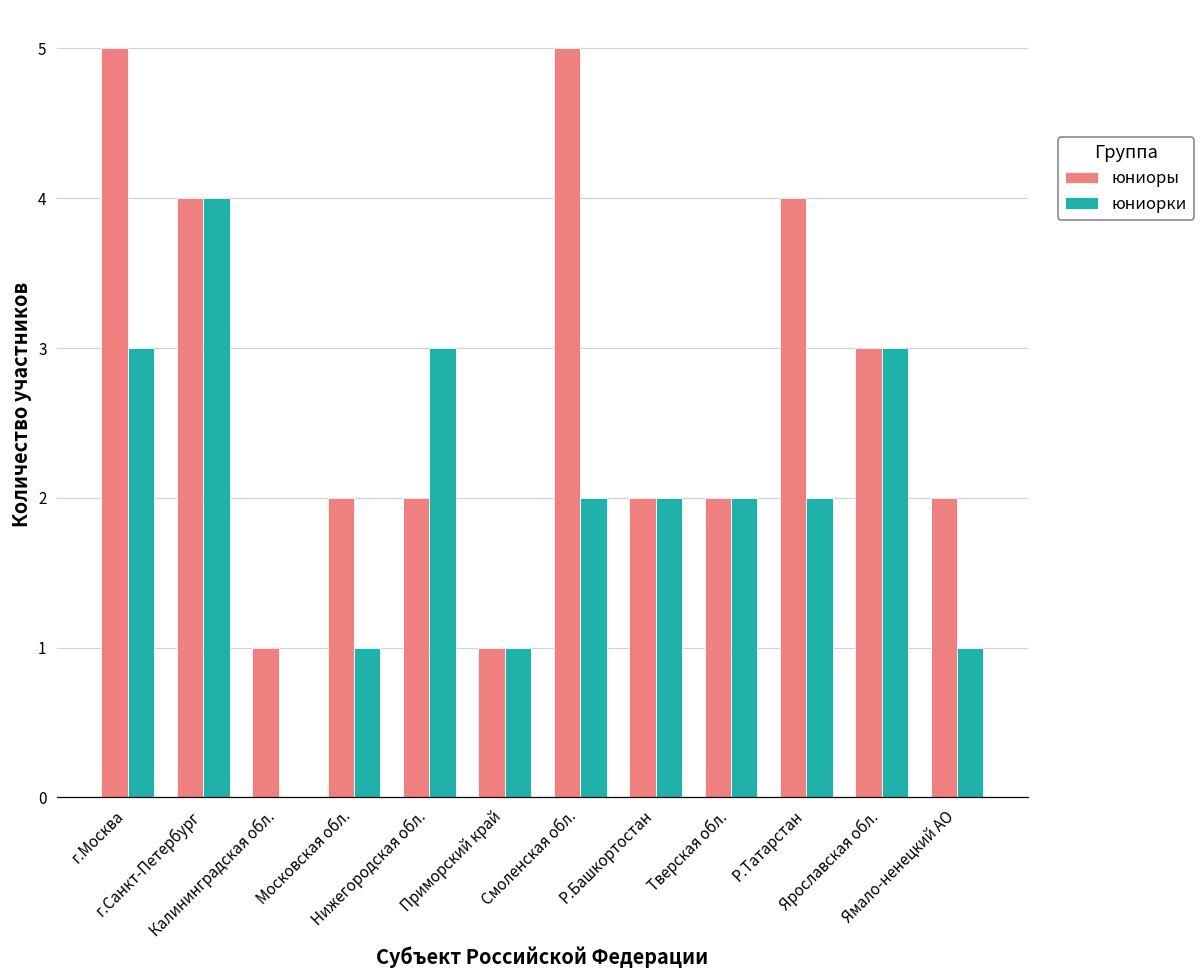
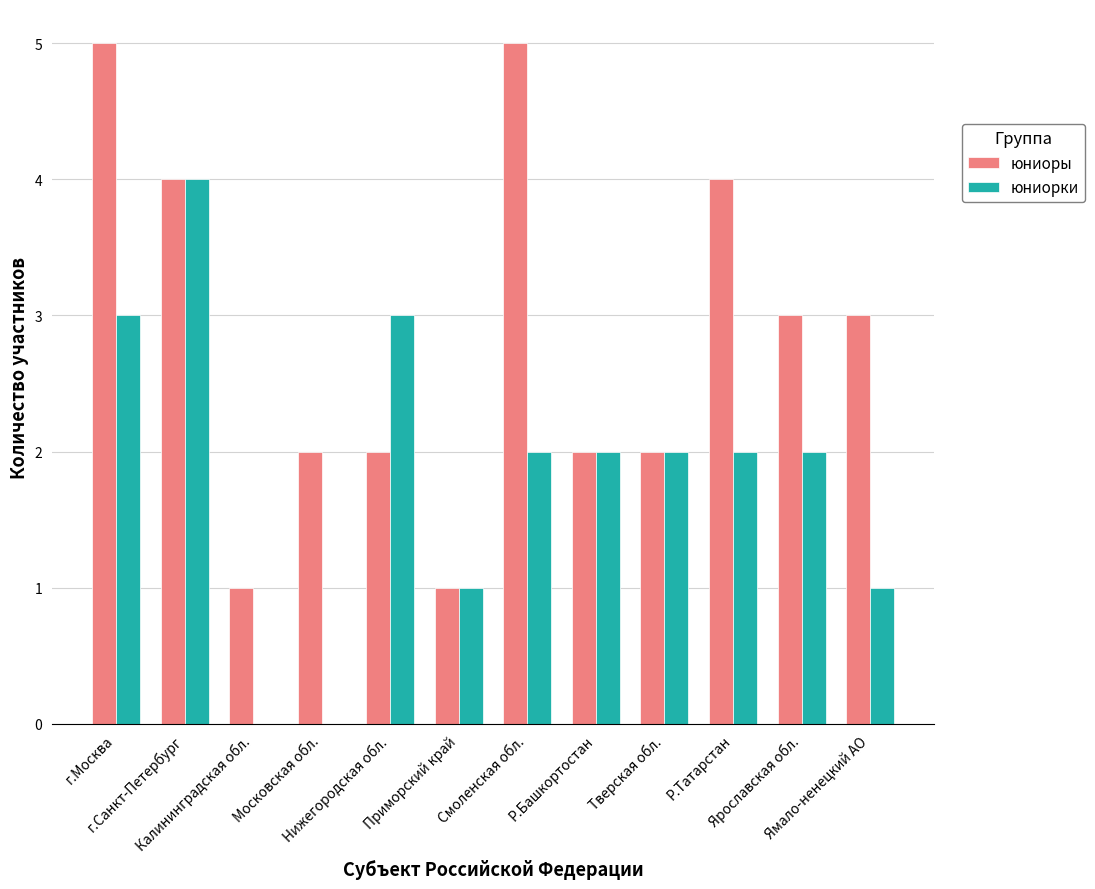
юниорки, Московская обл.: 1 -> 0
юниорки, Ярославская обл.: 3 -> 2
юниоры, Ямало-ненецкий АО: 2 -> 3
